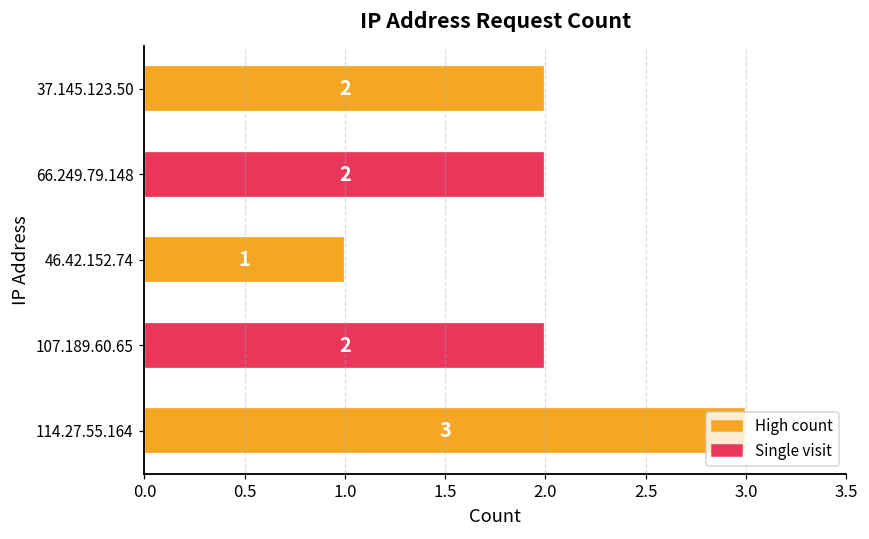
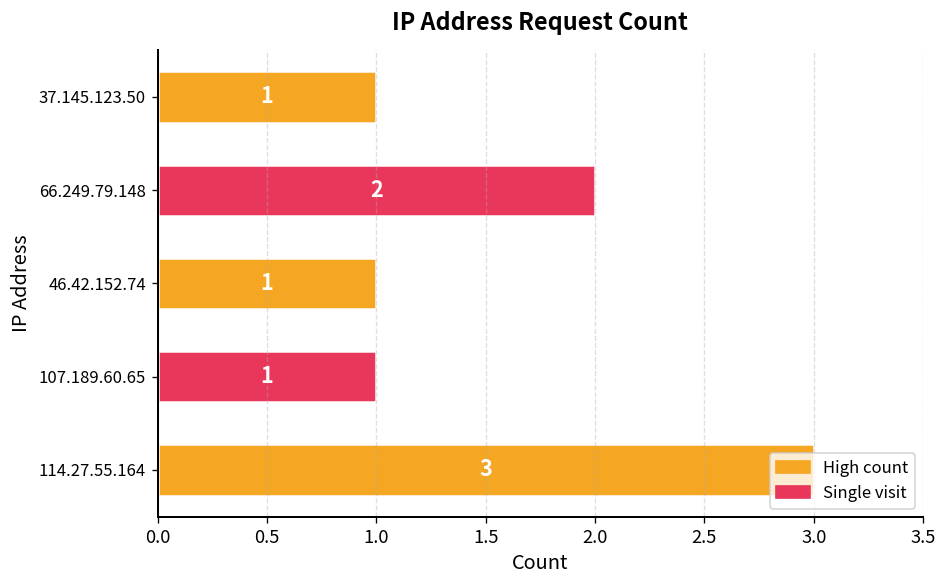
37.145.123.50: 2 -> 1
107.189.60.65: 2 -> 1
